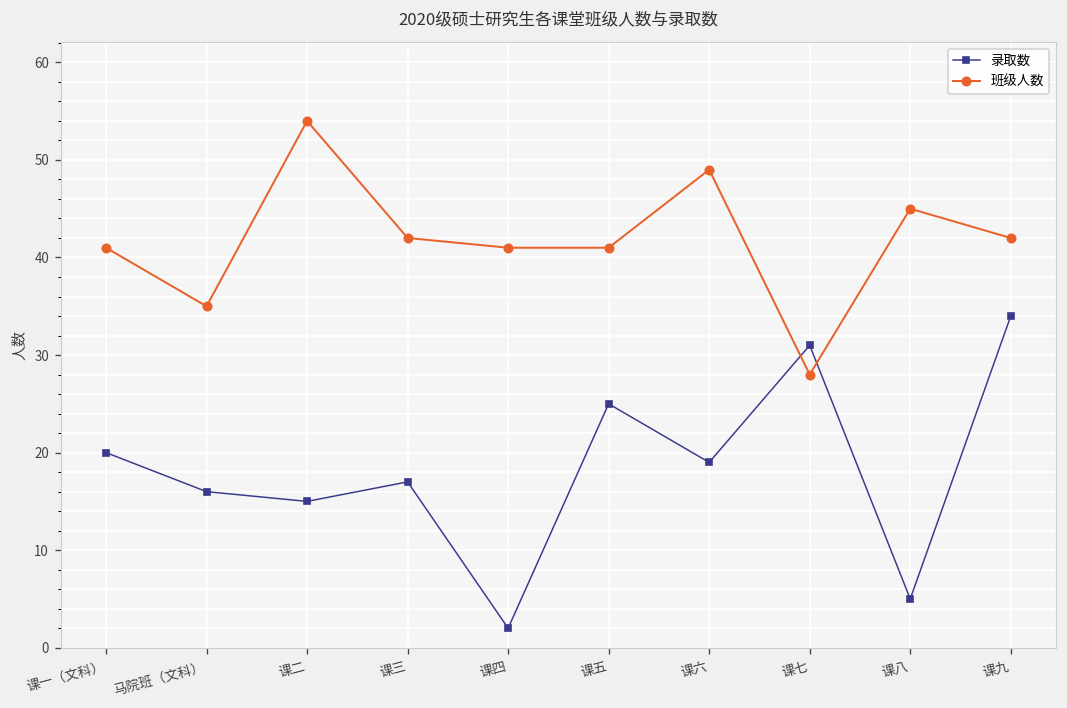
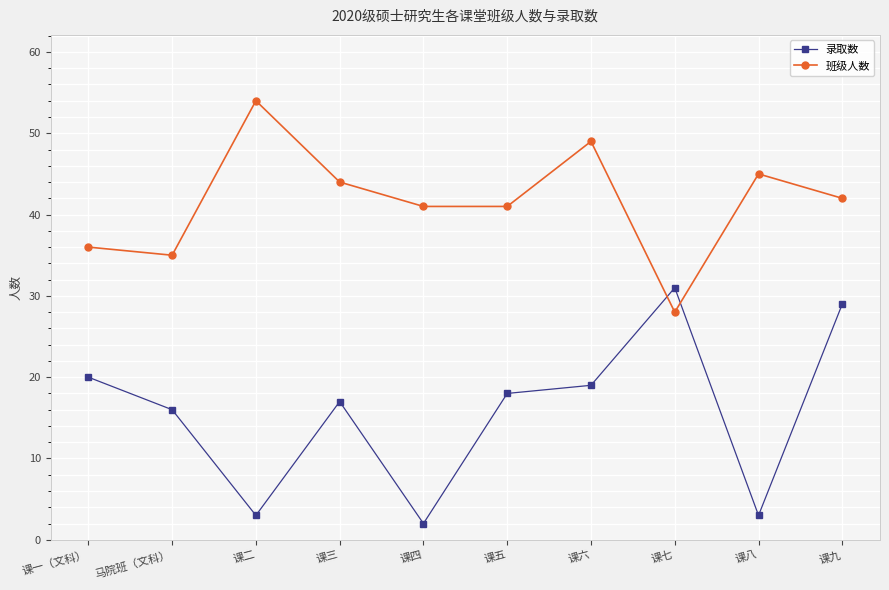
班级人数, 课一（文科）: 41 -> 36
录取数, 课二: 15 -> 3
班级人数, 课三: 42 -> 44
录取数, 课五: 25 -> 18
录取数, 课八: 5 -> 3
录取数, 课九: 34 -> 29
